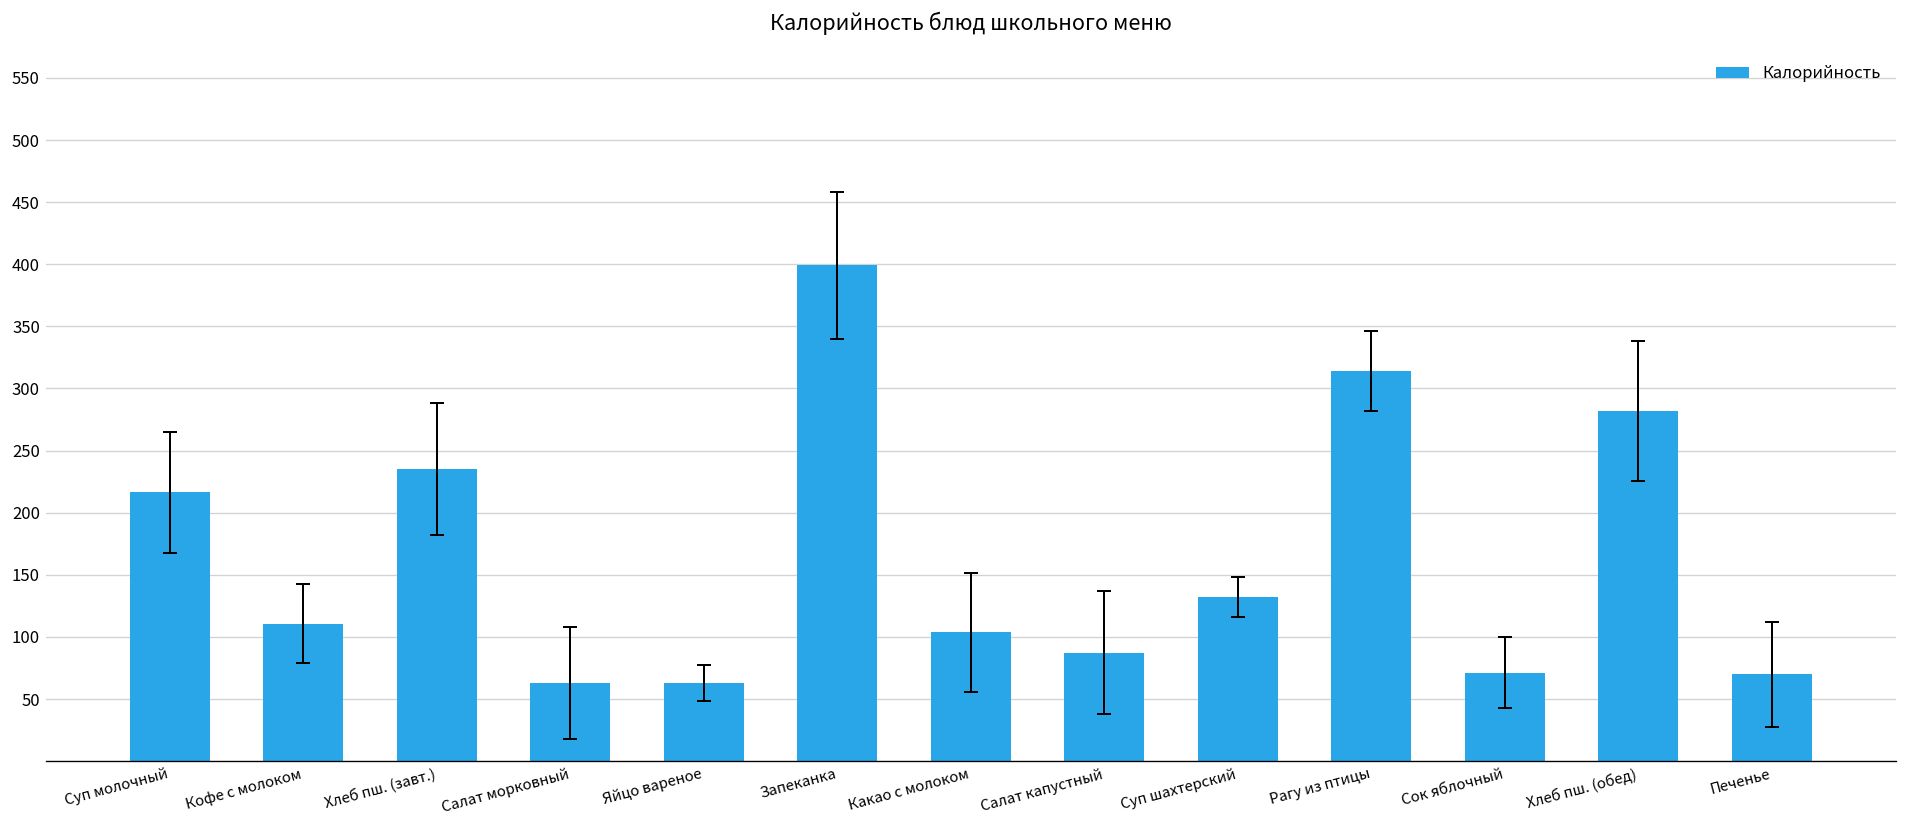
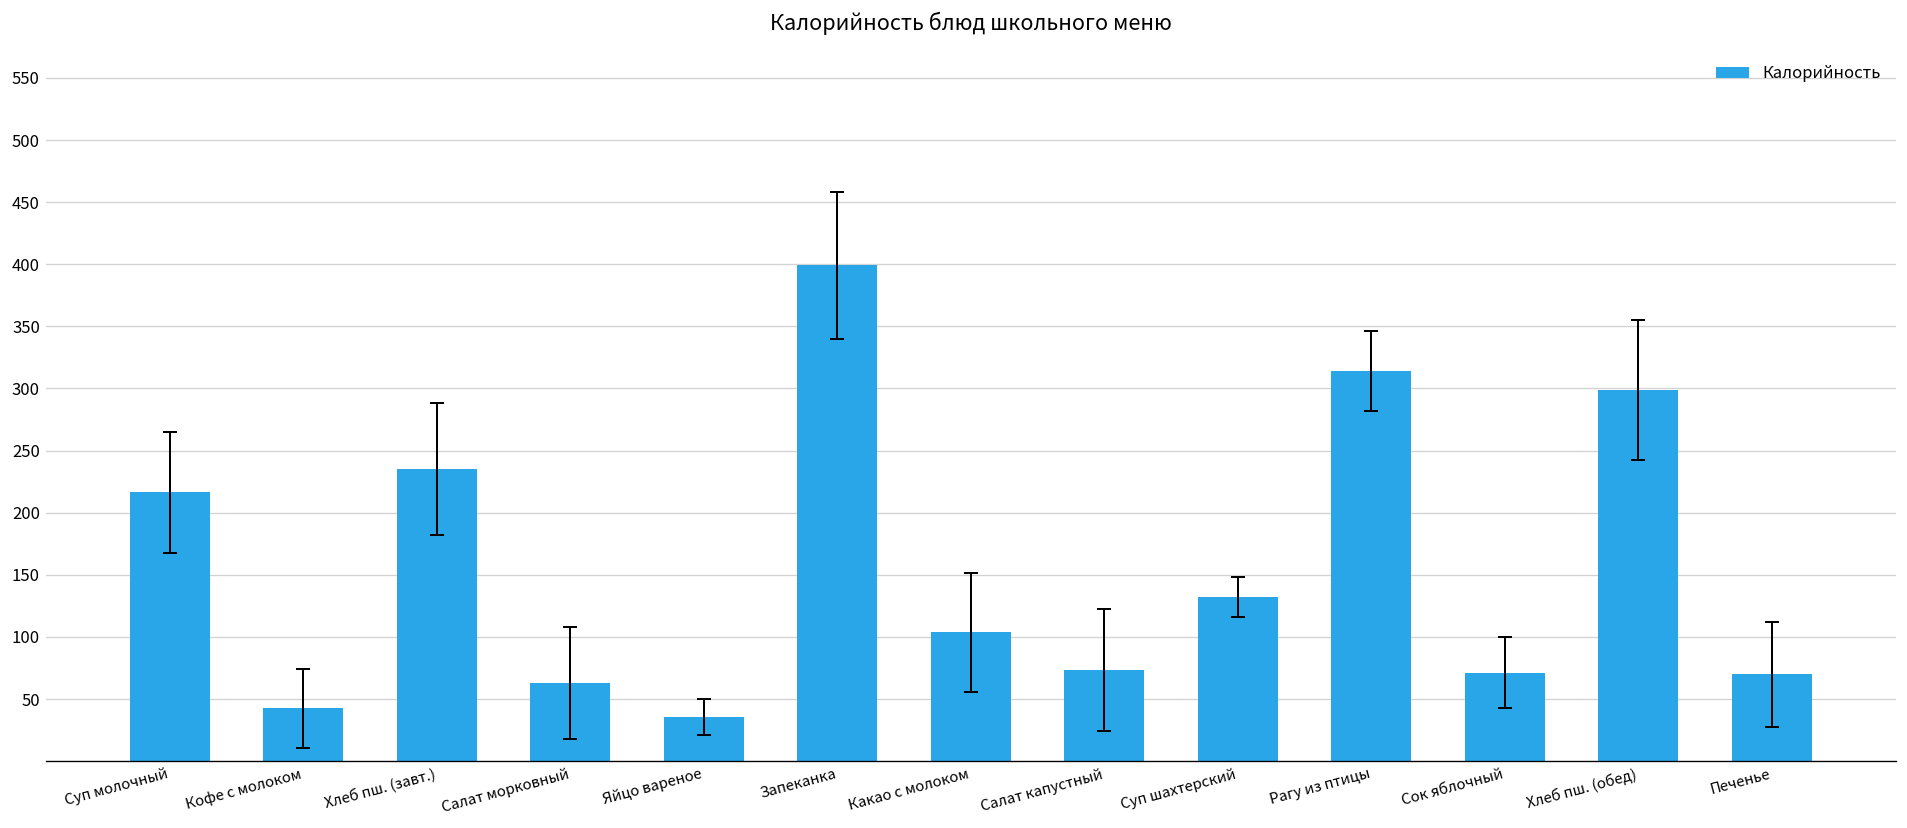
Калорийность, Кофе с молоком: 111 -> 43
Калорийность, Яйцо вареное: 63 -> 36
Калорийность, Салат капустный: 87 -> 73
Калорийность, Хлеб пш. (обед): 282 -> 298
